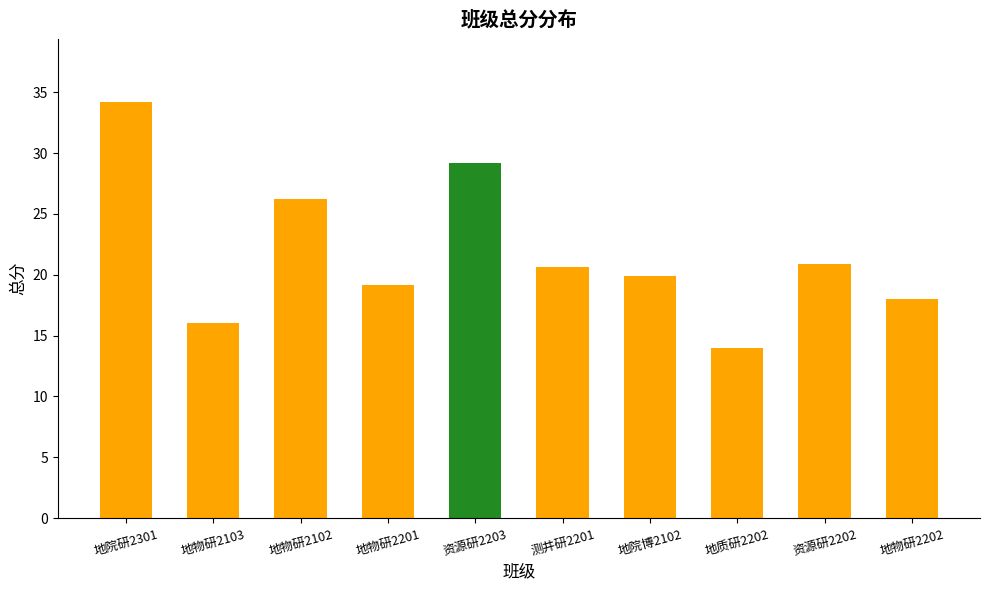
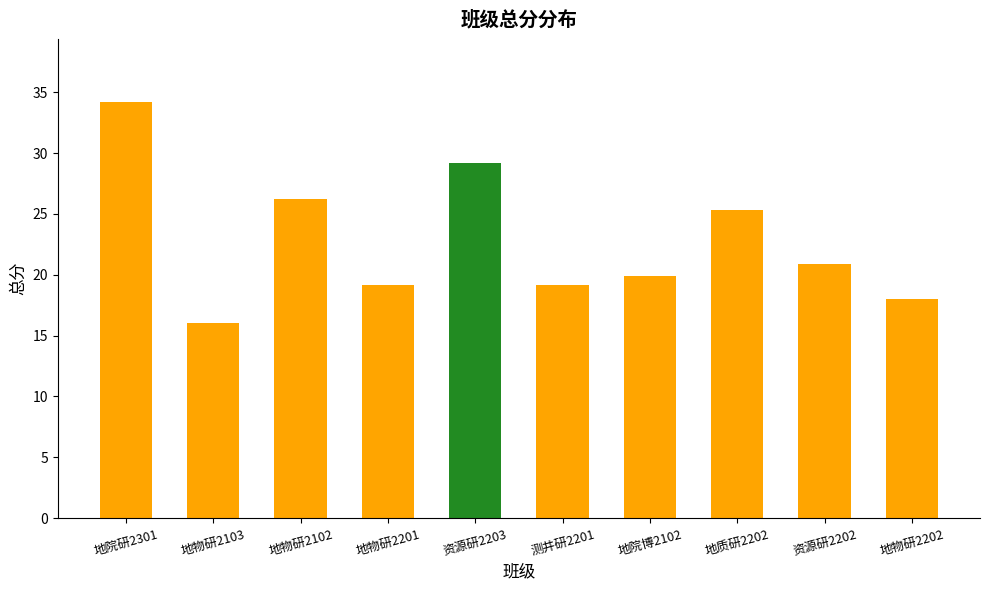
测井研2201: 20.6 -> 19.2
地质研2202: 14.0 -> 25.3
